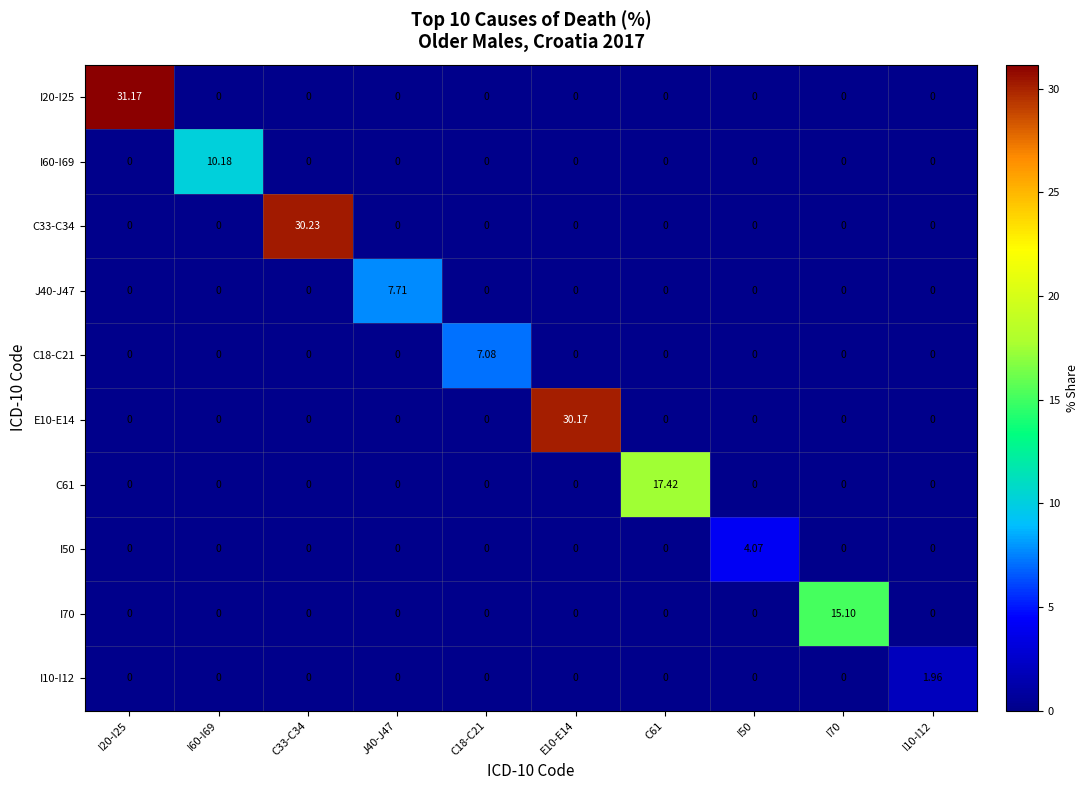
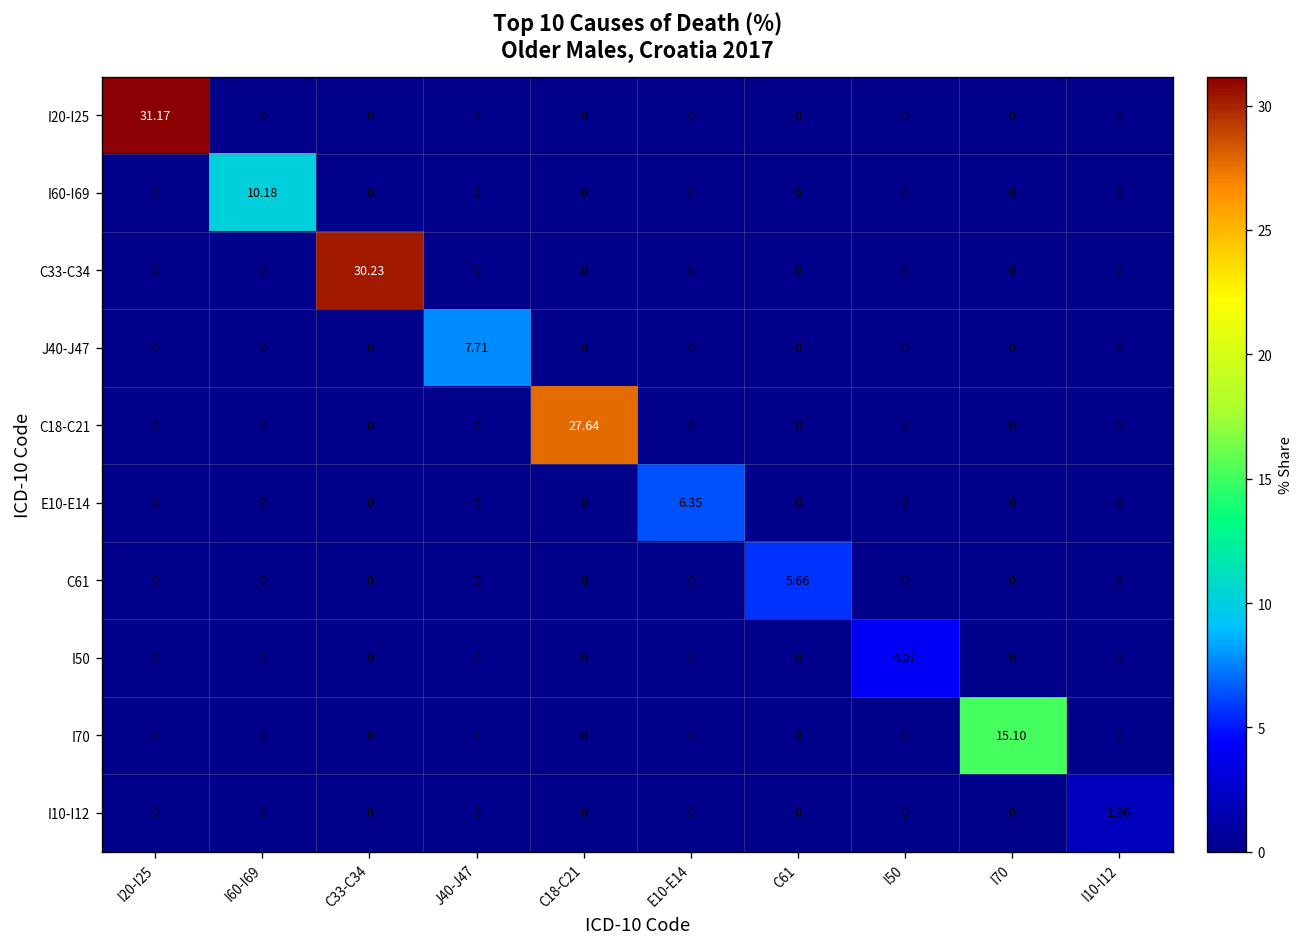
C18-C21, C18-C21: 7.08 -> 27.64
E10-E14, E10-E14: 30.17 -> 6.35
C61, C61: 17.42 -> 5.66
